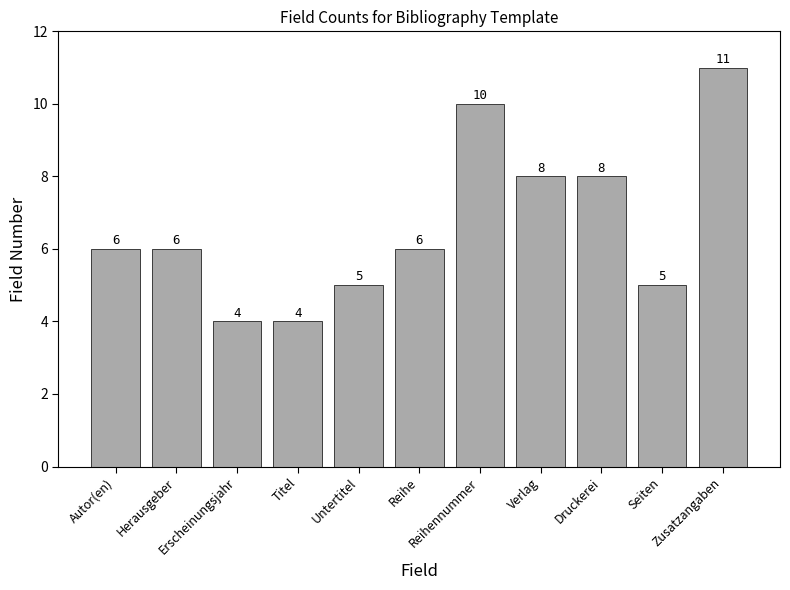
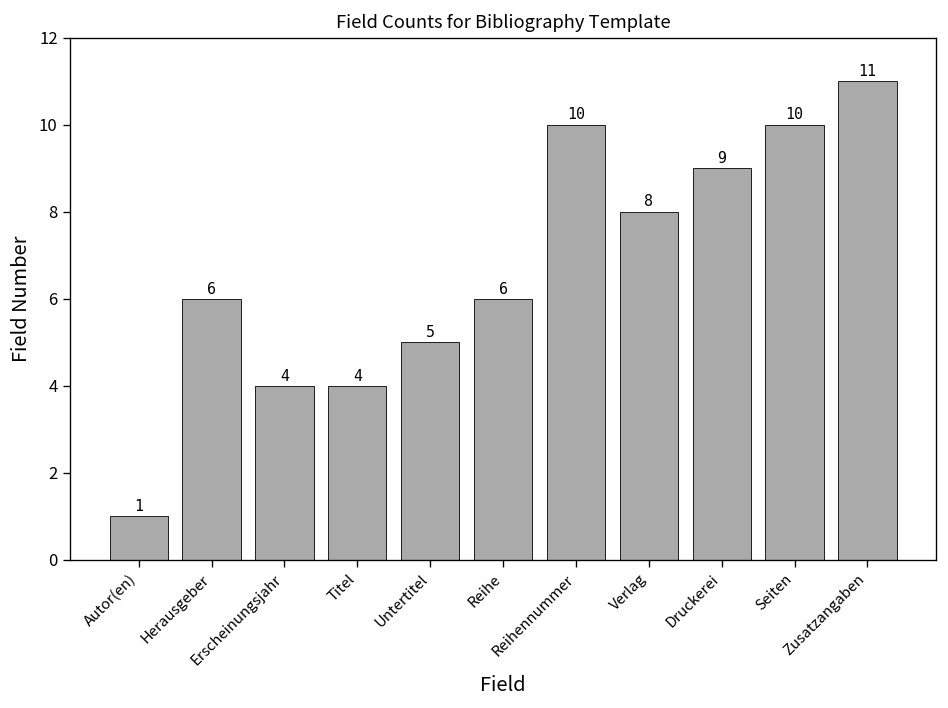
Autor(en): 6 -> 1
Druckerei: 8 -> 9
Seiten: 5 -> 10
